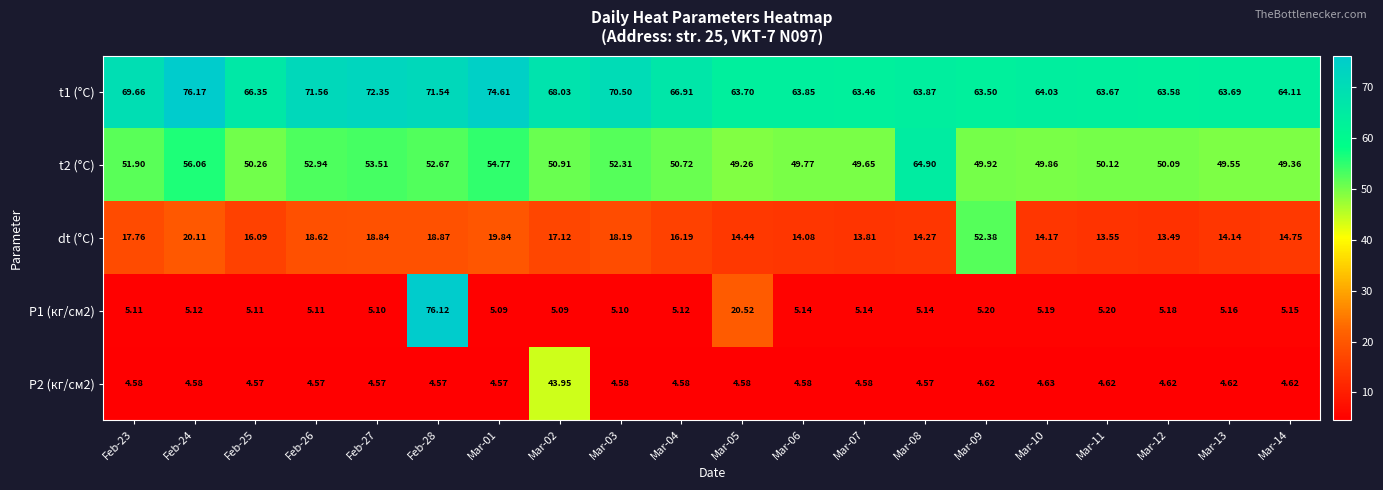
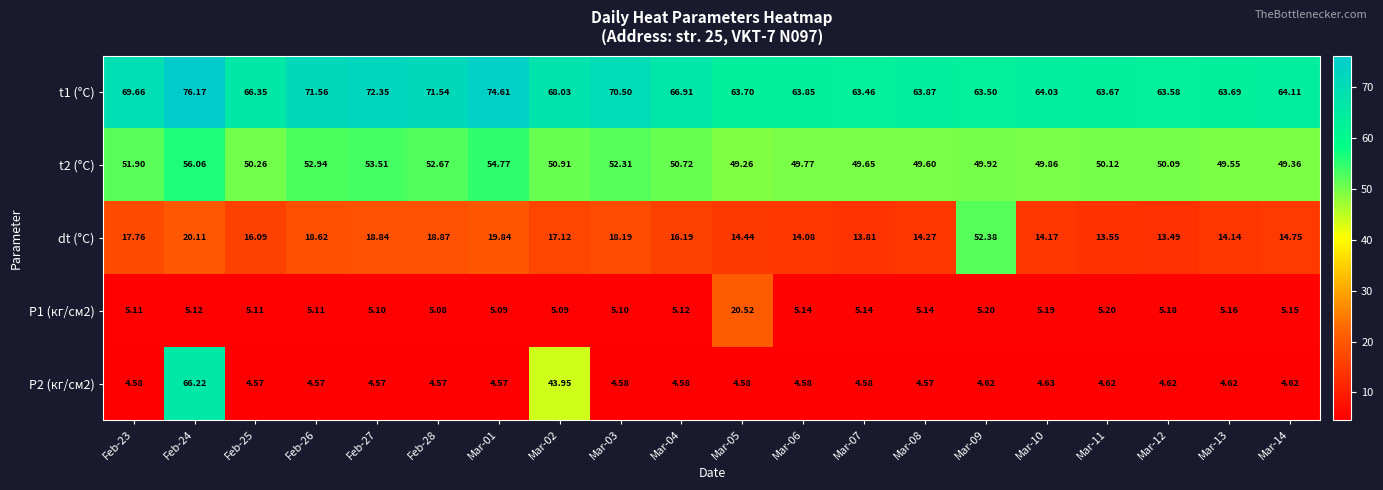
t2 (°C), Mar-08: 64.90 -> 49.60
P1 (кг/см2), Feb-28: 76.12 -> 5.08
P2 (кг/см2), Feb-24: 4.58 -> 66.22
